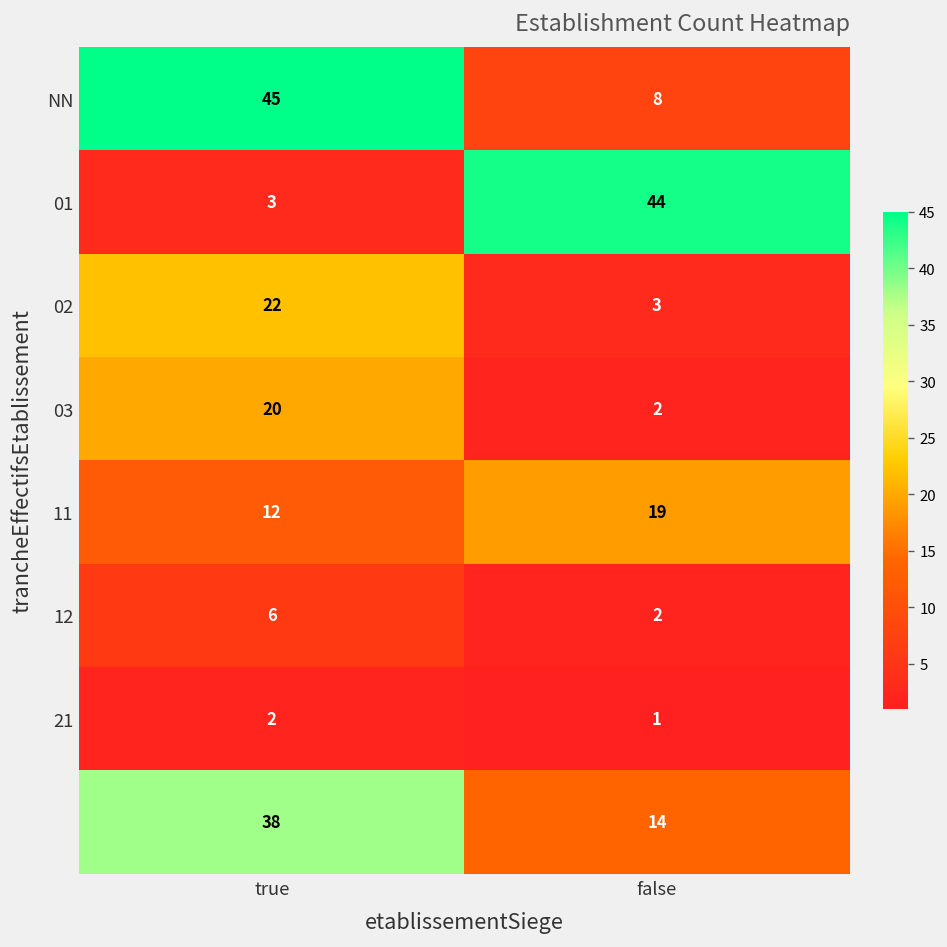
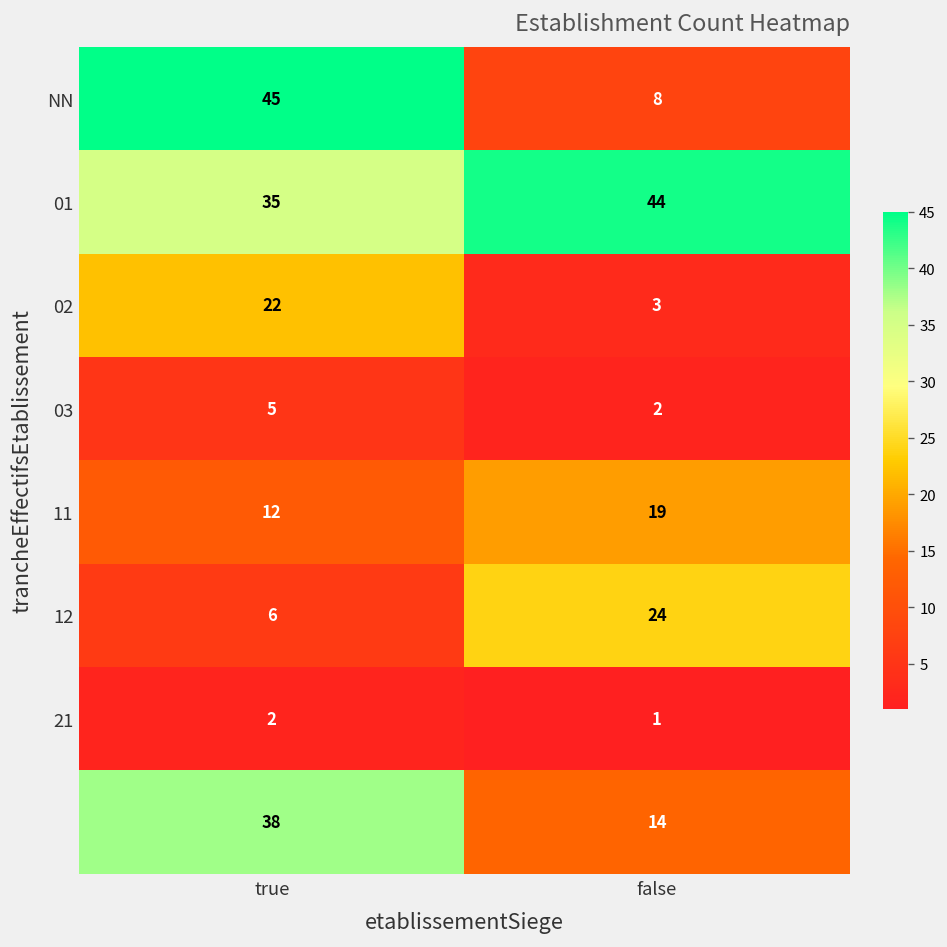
01, true: 3 -> 35
03, true: 20 -> 5
12, false: 2 -> 24
